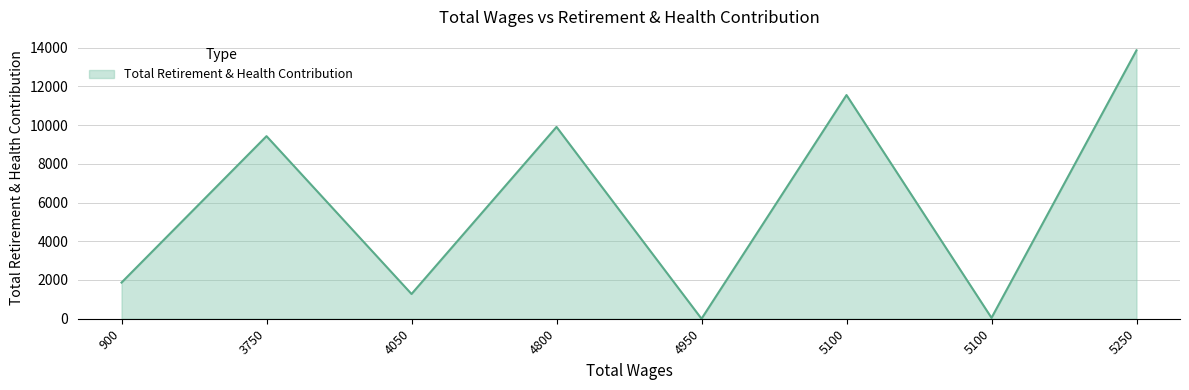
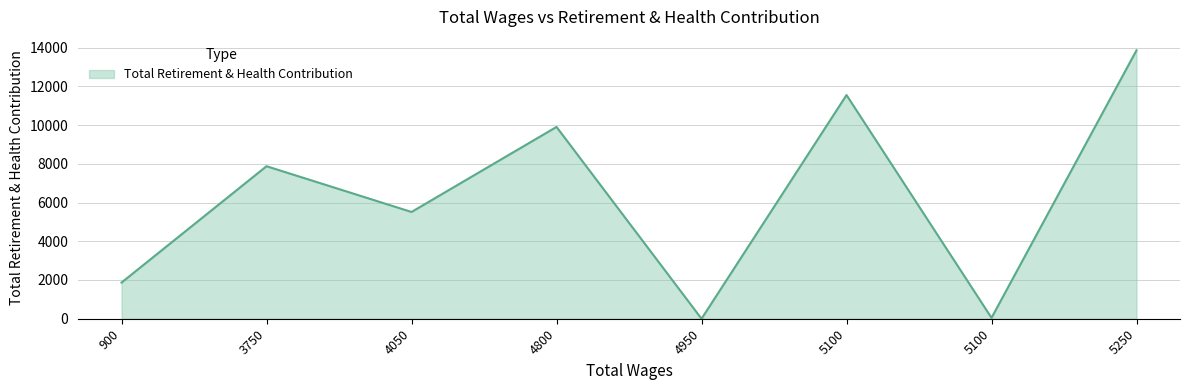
3750: 9400 -> 7900
4050: 1300 -> 5500
